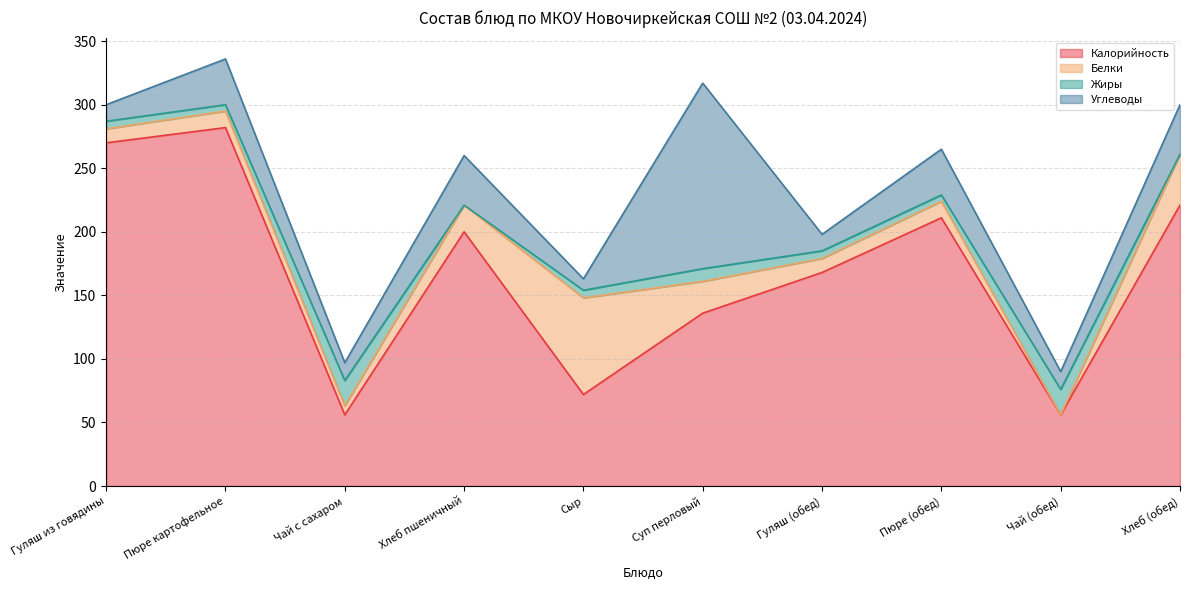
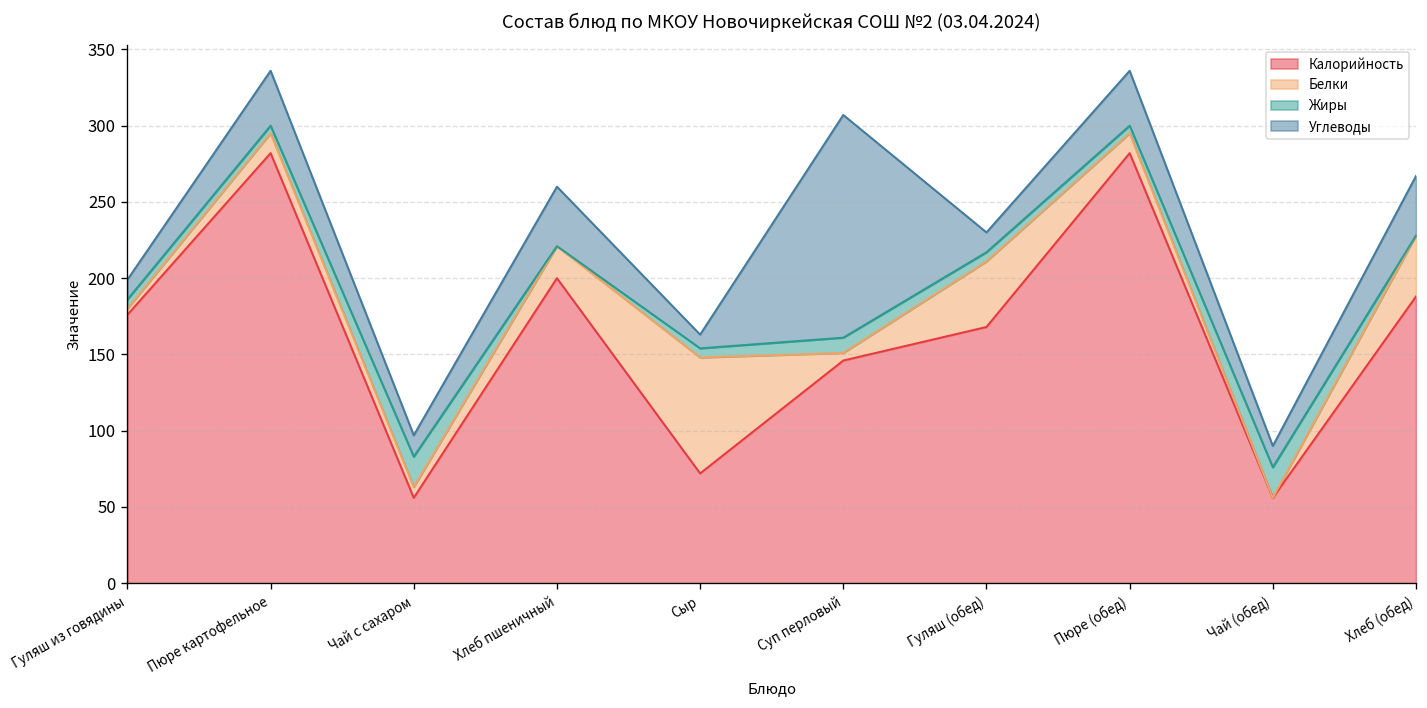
Калорийность, Гуляш из говядины: 270 -> 176
Белки, Гуляш из говядины: 11 -> 4
Калорийность, Суп перловый: 136 -> 146
Белки, Суп перловый: 25 -> 5
Белки, Гуляш (обед): 11 -> 43
Калорийность, Пюре (обед): 211 -> 282
Калорийность, Хлеб (обед): 221 -> 188
